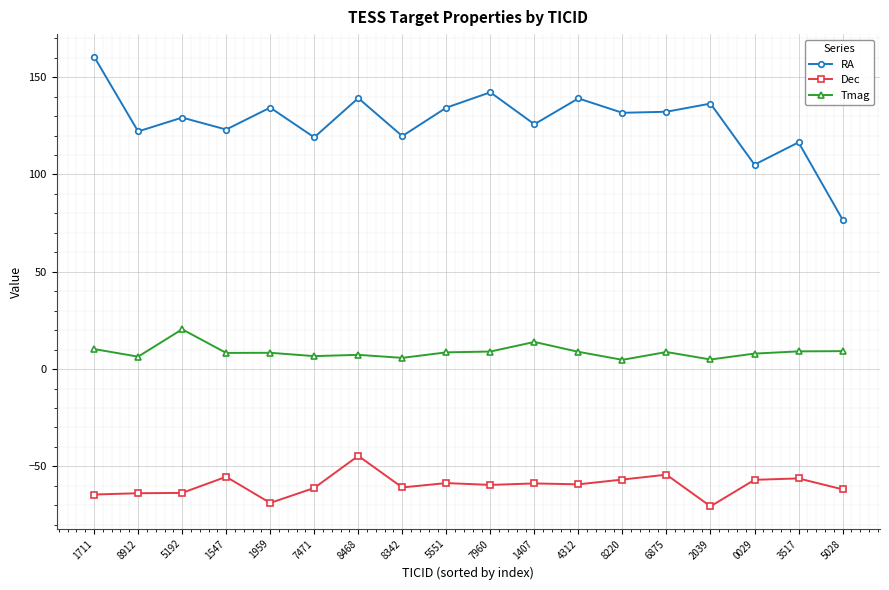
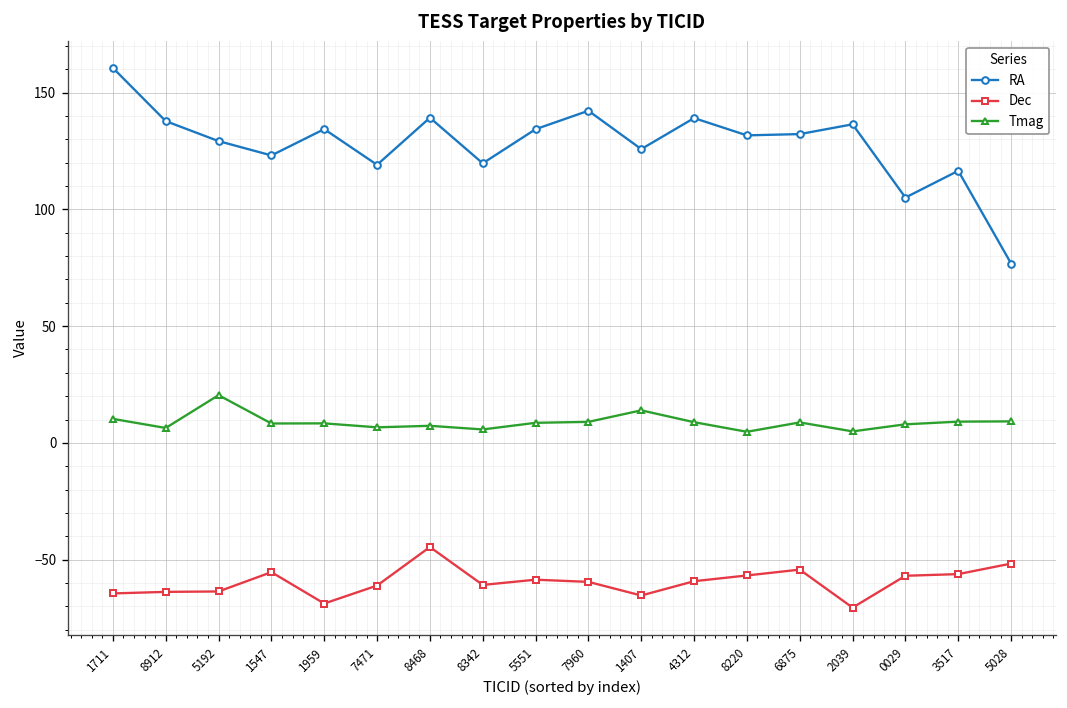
RA, 8912: 122 -> 138
Dec, 1407: -59 -> -65
Dec, 5028: -62 -> -52
